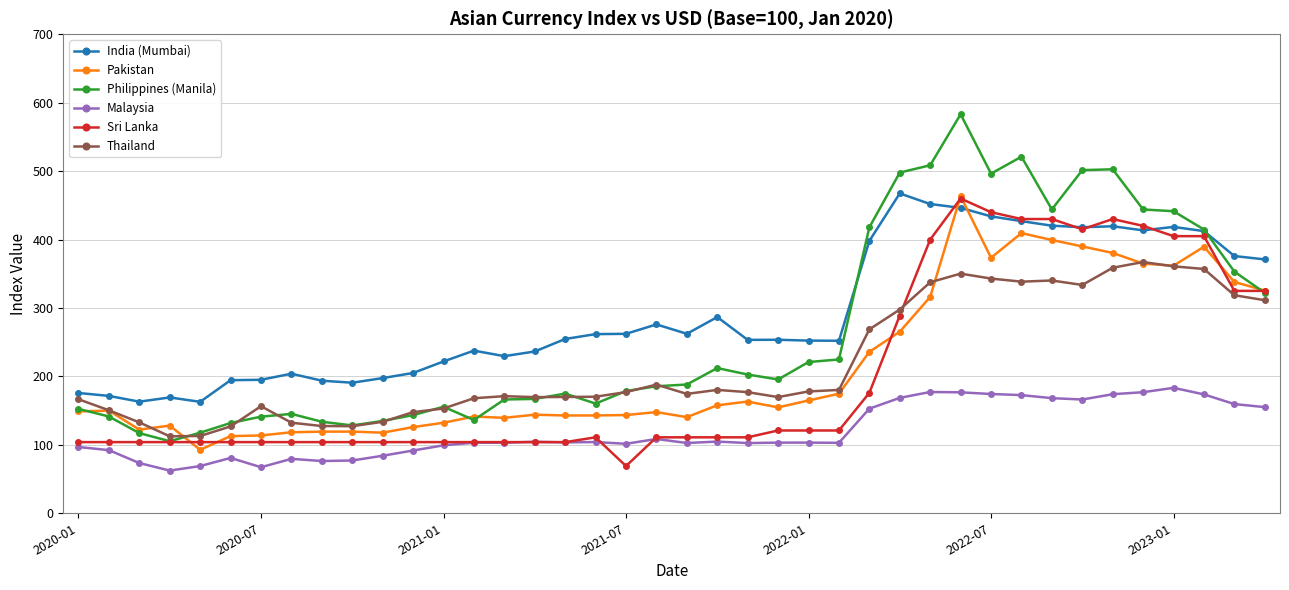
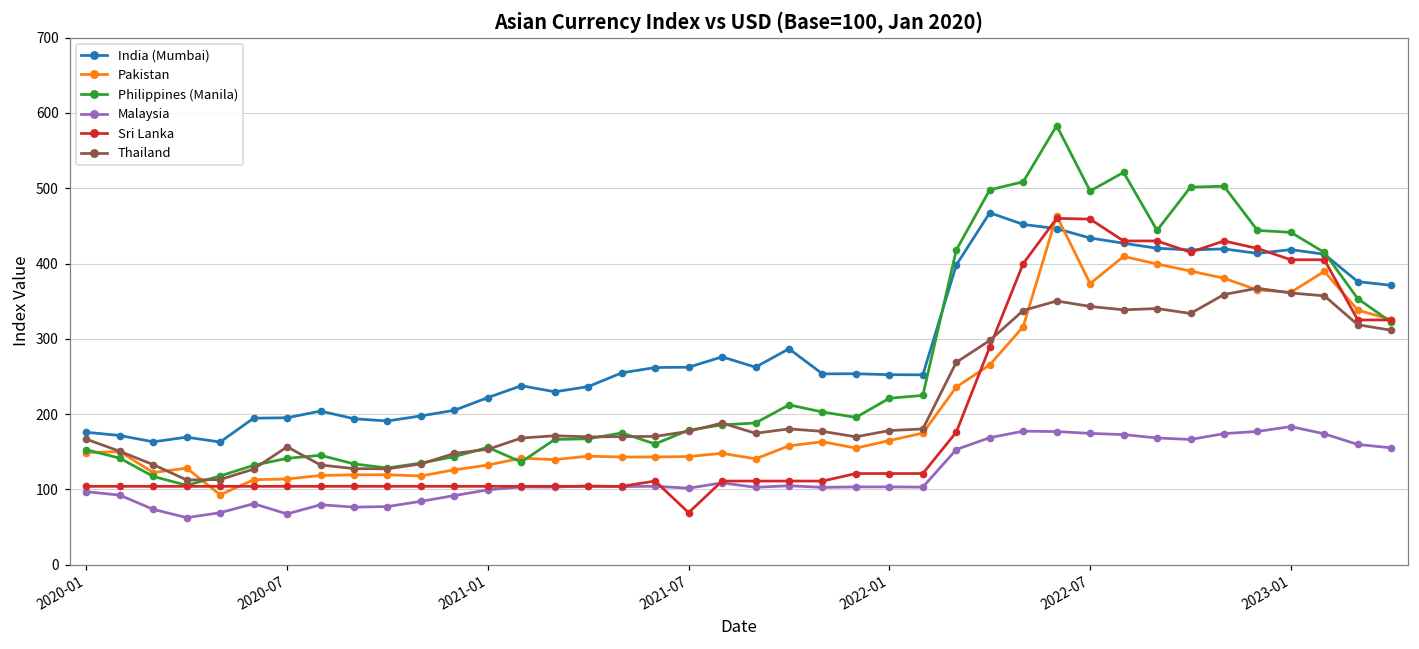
Sri Lanka, 2022-07: 440 -> 460
